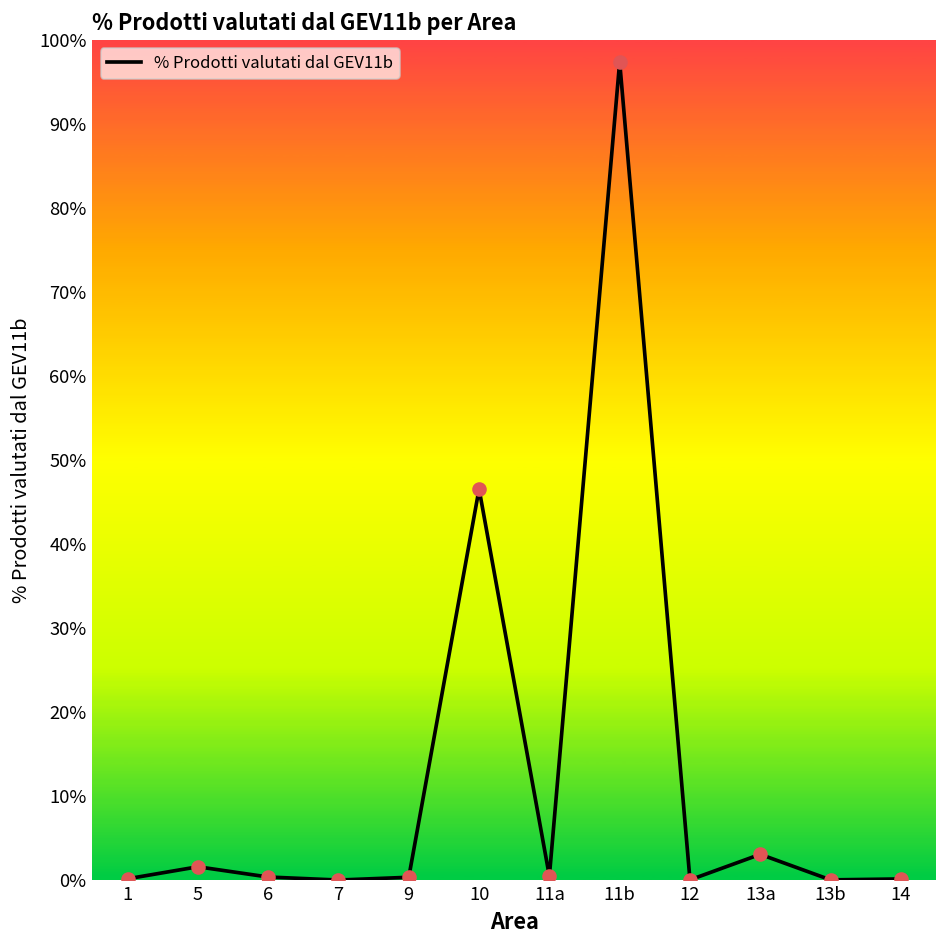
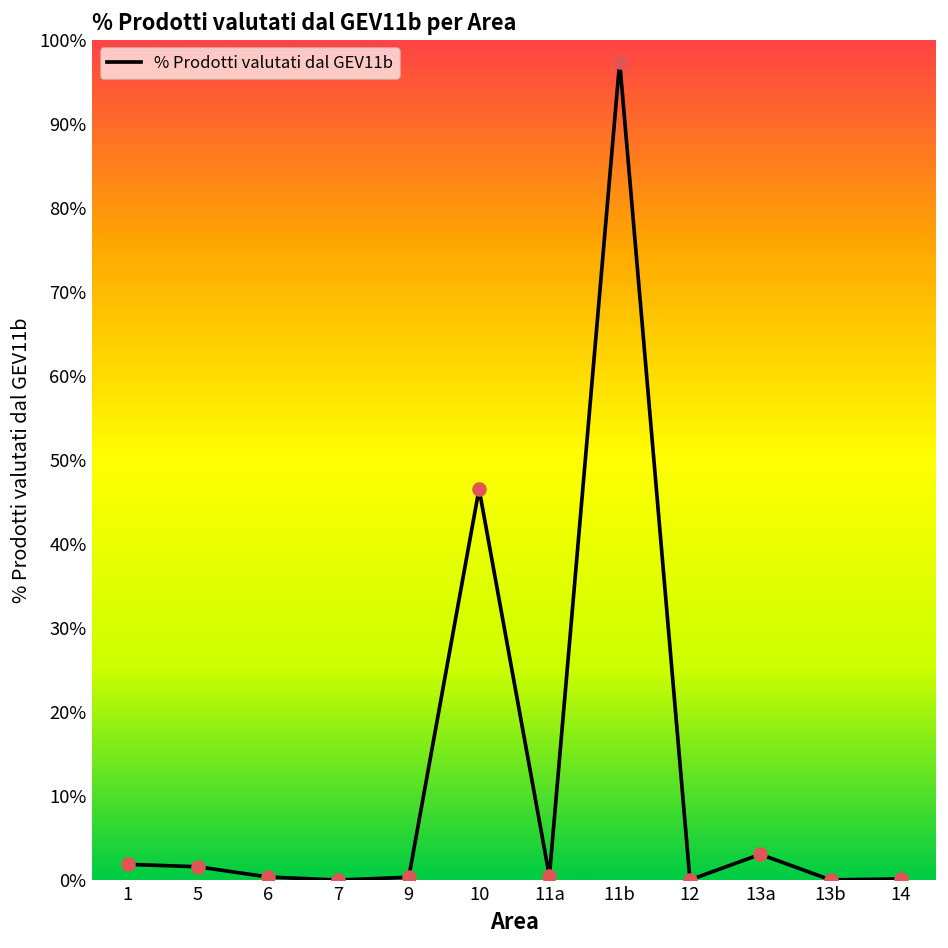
1: 0% -> 2%
